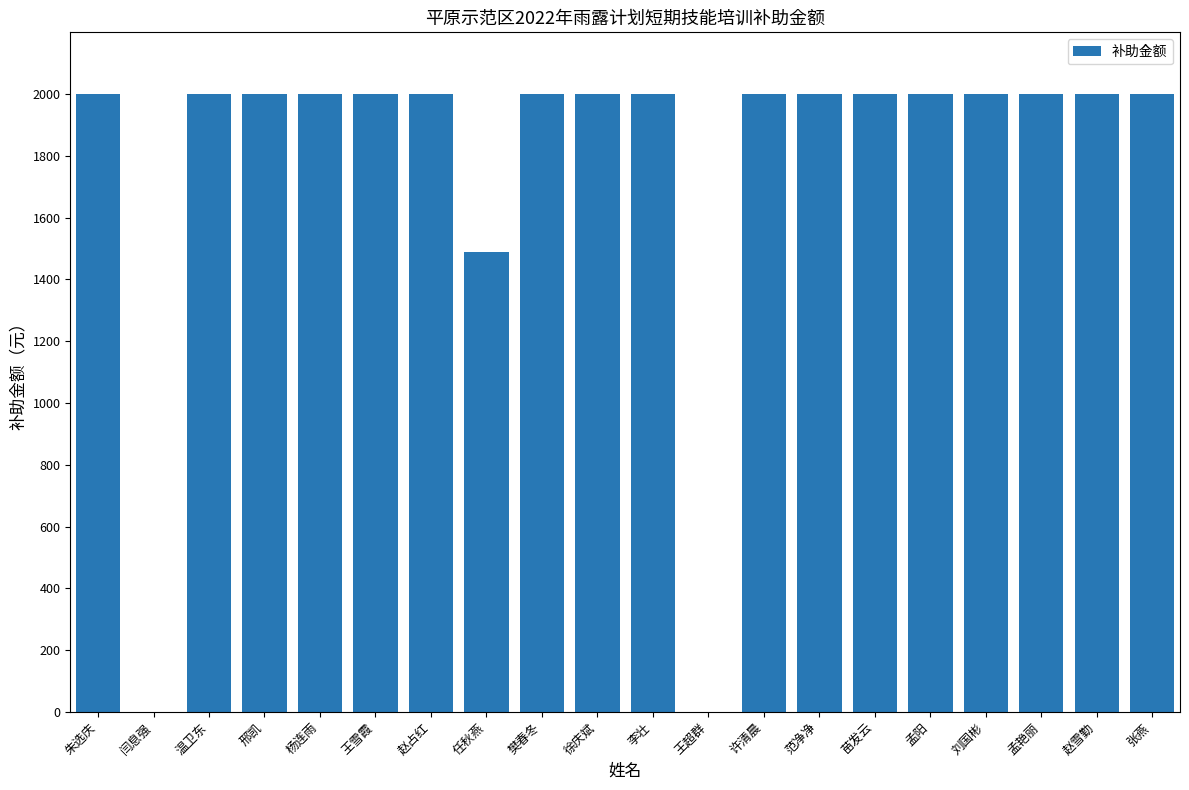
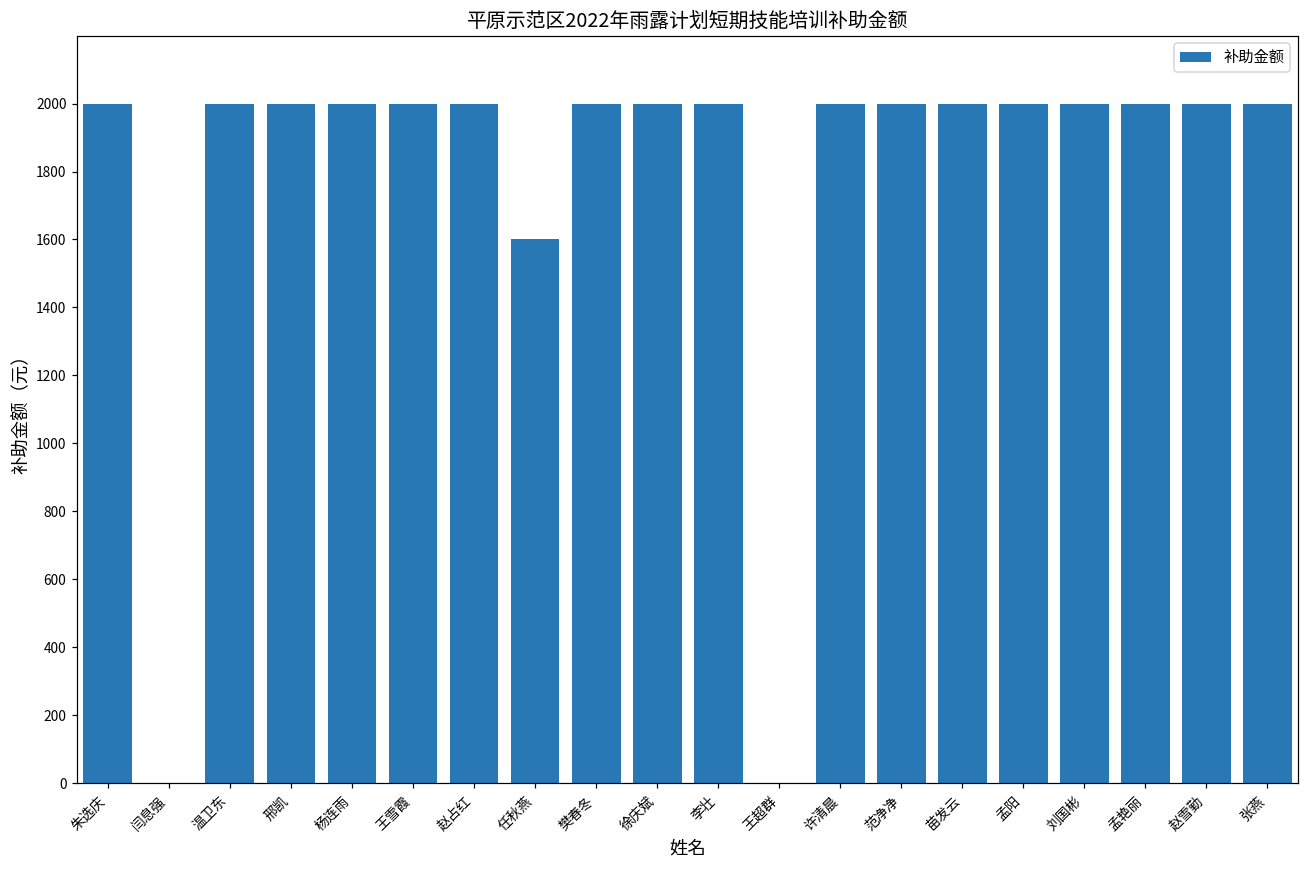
任秋燕: 1490 -> 1600
